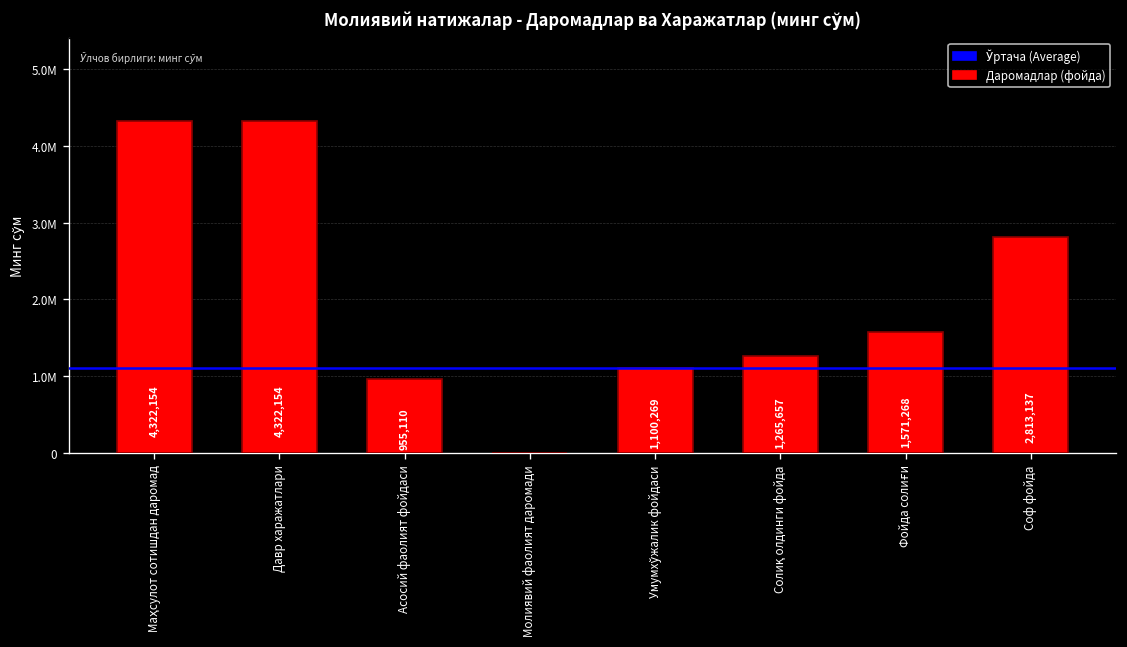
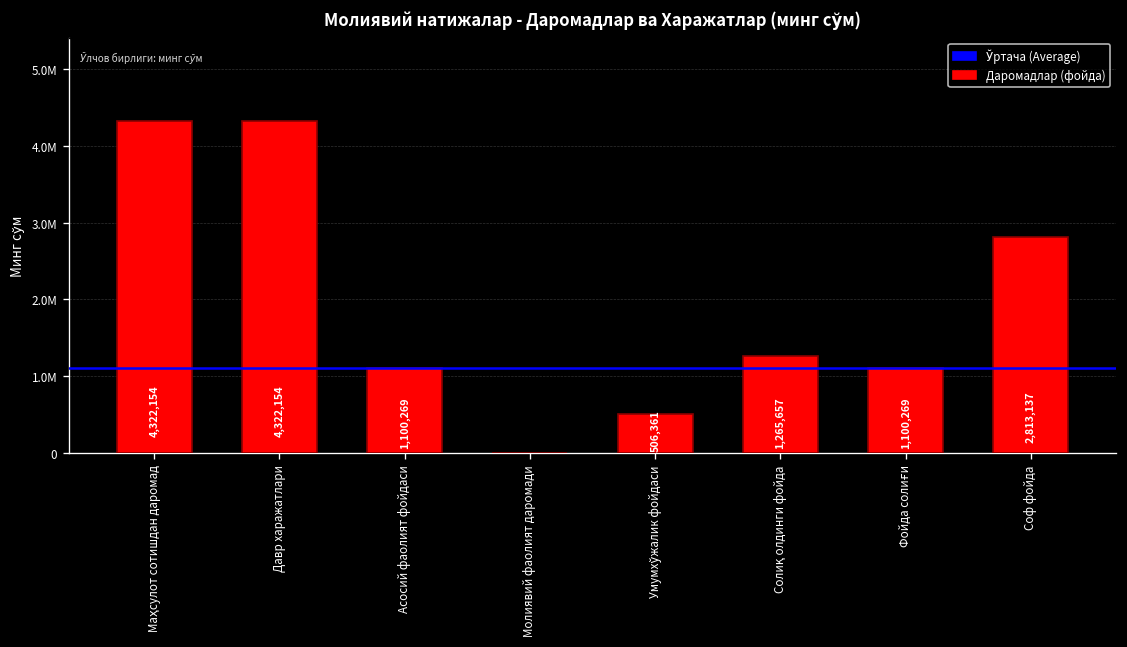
Асосий фаолият фойдаси: 955,110 -> 1,100,269
Умумхўжалик фойдаси: 1,100,269 -> 506,361
Фойда солиғи: 1,571,268 -> 1,100,269
